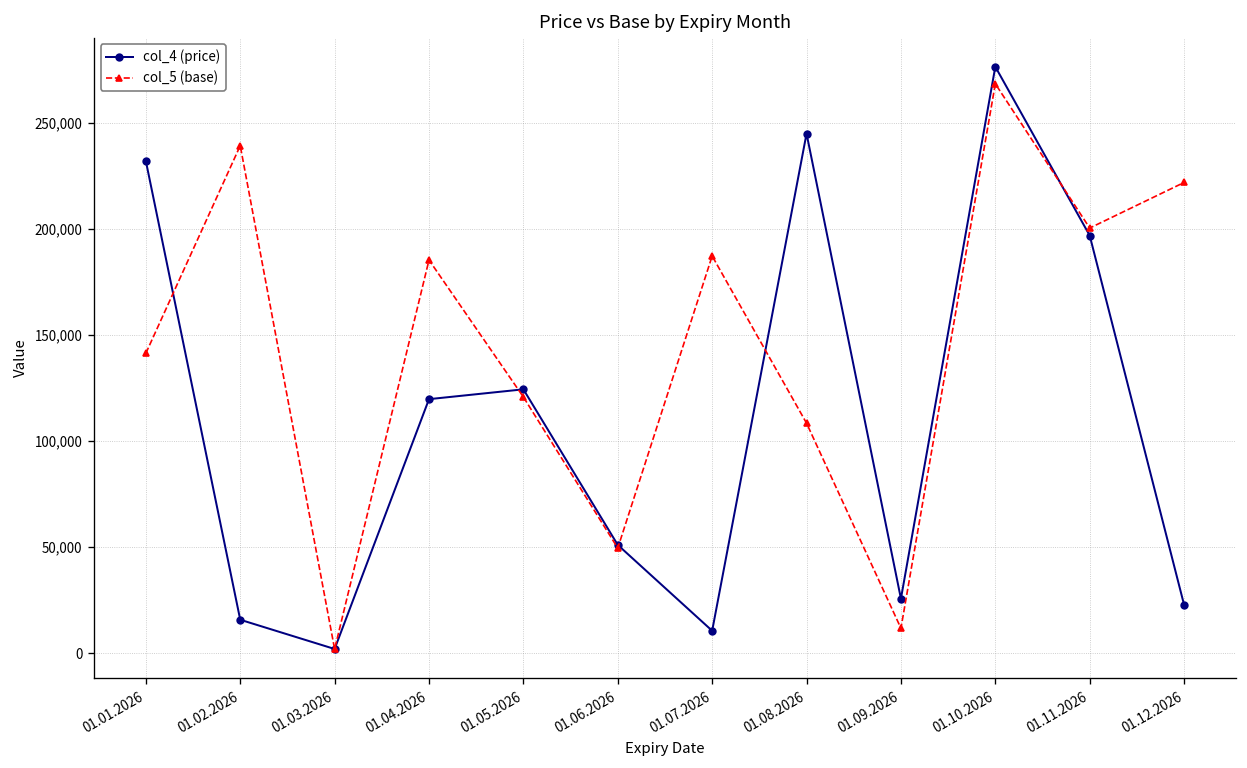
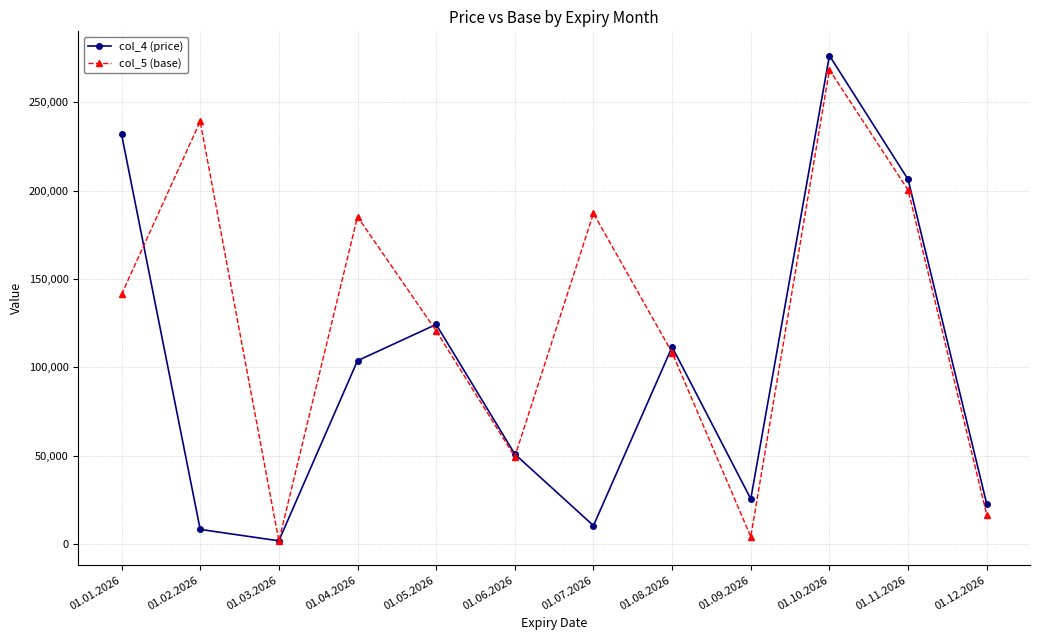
col_4 (price), 01.02.2026: 16,000 -> 8,000
col_4 (price), 01.04.2026: 120,000 -> 104,000
col_4 (price), 01.08.2026: 245,000 -> 112,000
col_5 (base), 01.09.2026: 12,000 -> 4,000
col_4 (price), 01.11.2026: 197,000 -> 206,000
col_5 (base), 01.12.2026: 222,000 -> 17,000
